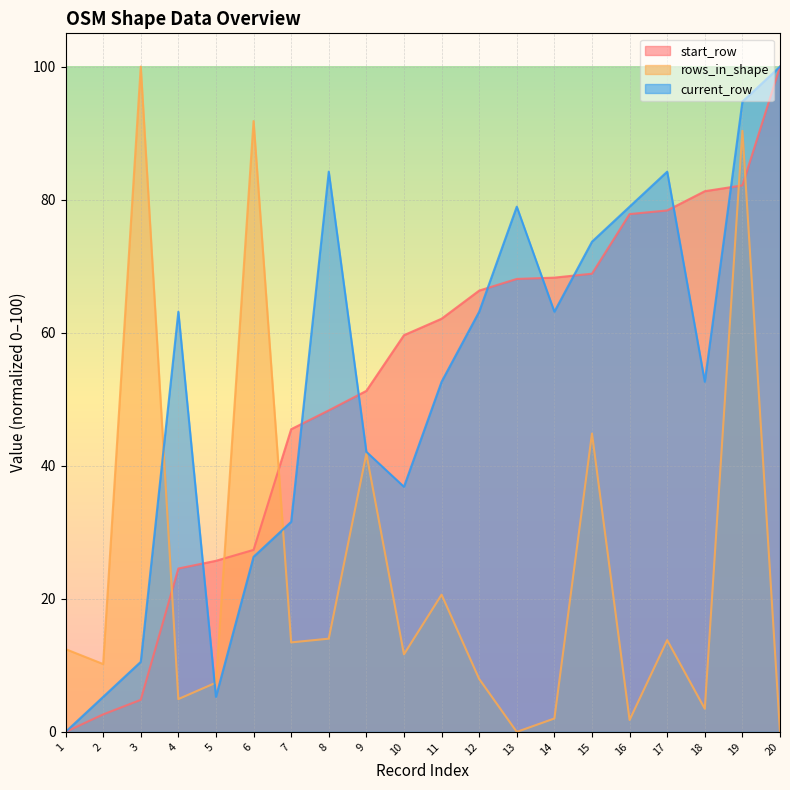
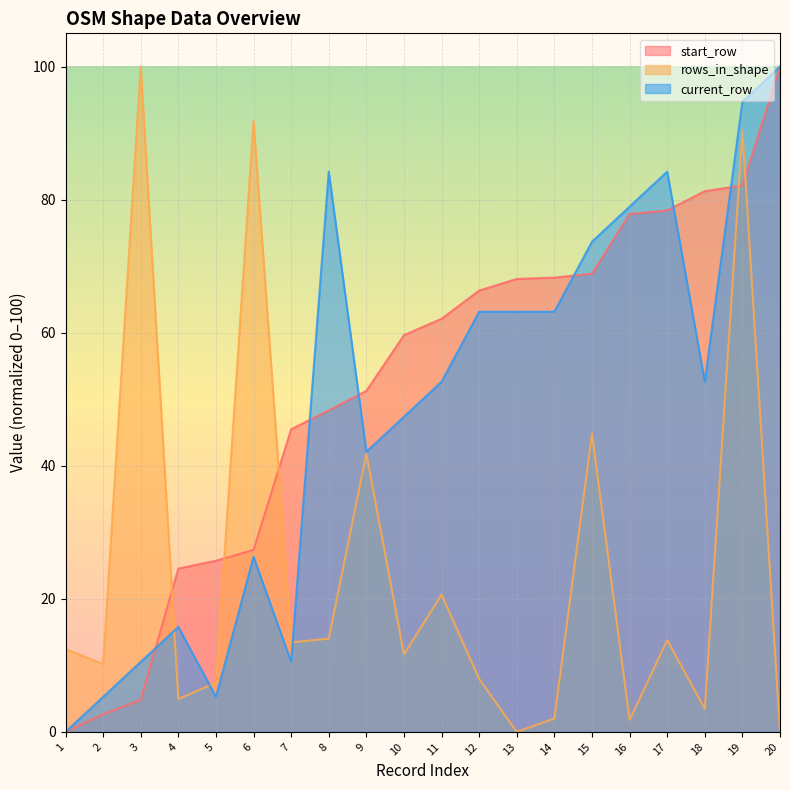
current_row, 4: 63 -> 16
current_row, 7: 32 -> 11
current_row, 10: 37 -> 47
current_row, 13: 79 -> 63
